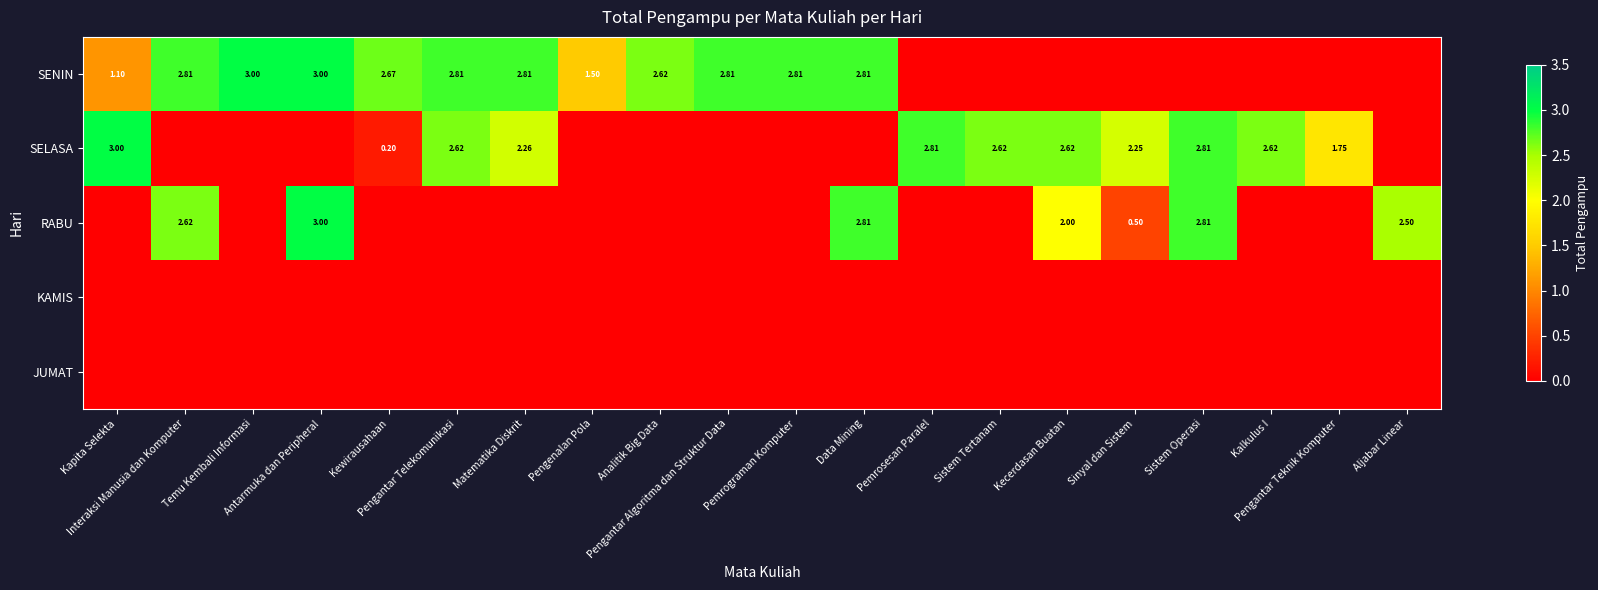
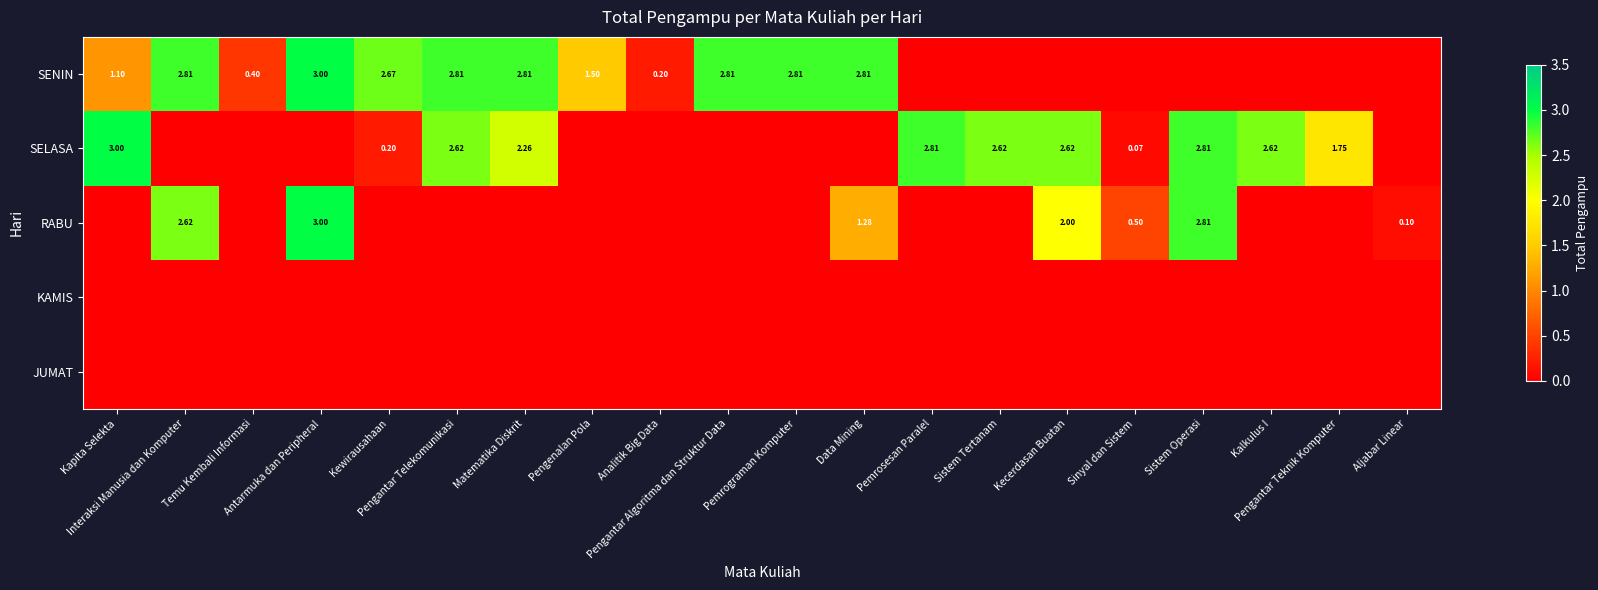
SENIN, Temu Kembali Informasi: 3.00 -> 0.40
SENIN, Analitik Big Data: 2.62 -> 0.20
SELASA, Sinyal dan Sistem: 2.25 -> 0.07
RABU, Data Mining: 2.81 -> 1.28
RABU, Aljabar Linear: 2.50 -> 0.10
